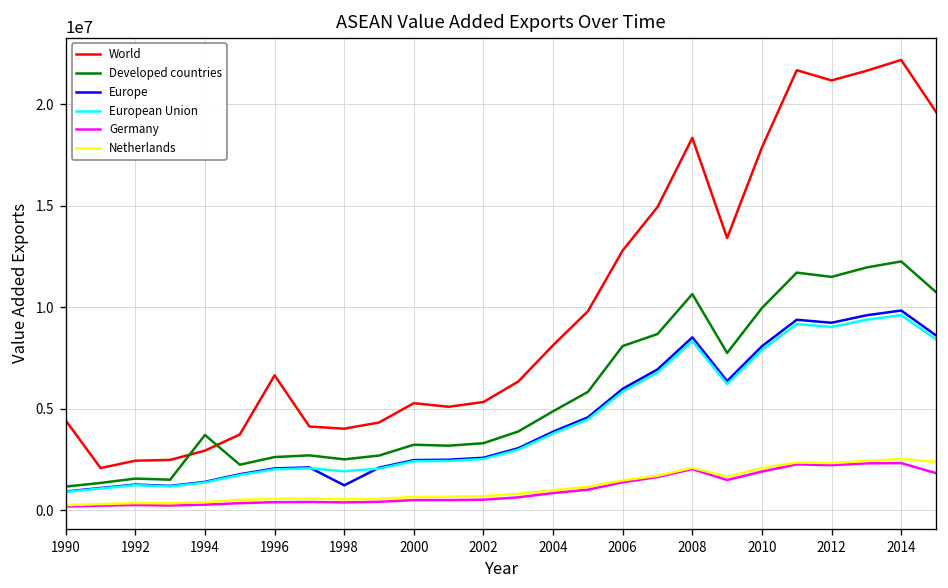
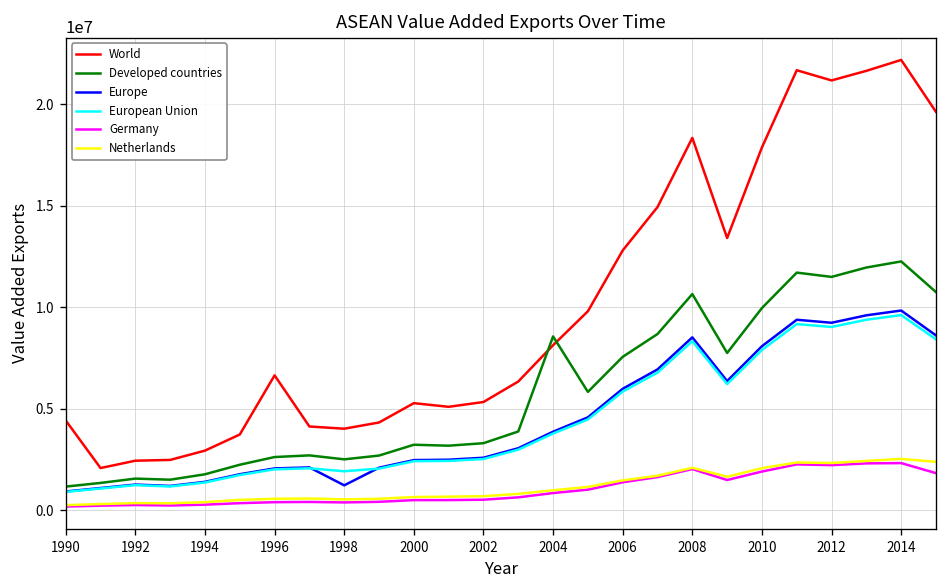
Developed countries, 1994: 3700000 -> 1800000
Developed countries, 2004: 4900000 -> 8600000
Developed countries, 2006: 8100000 -> 7600000
